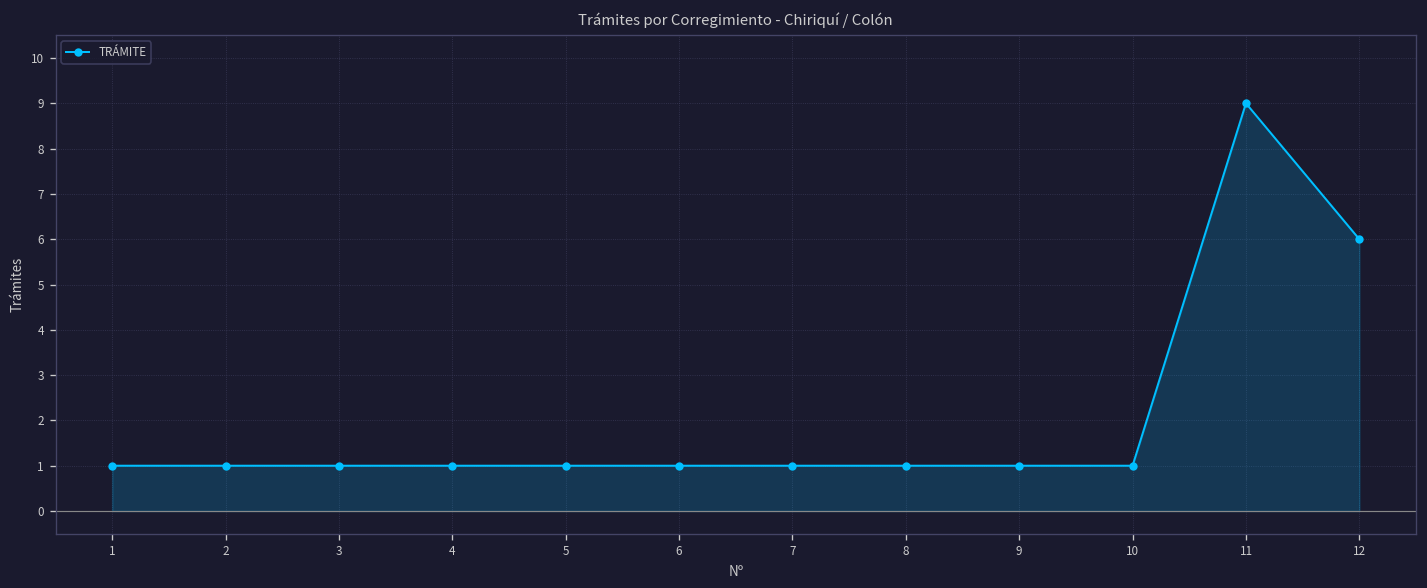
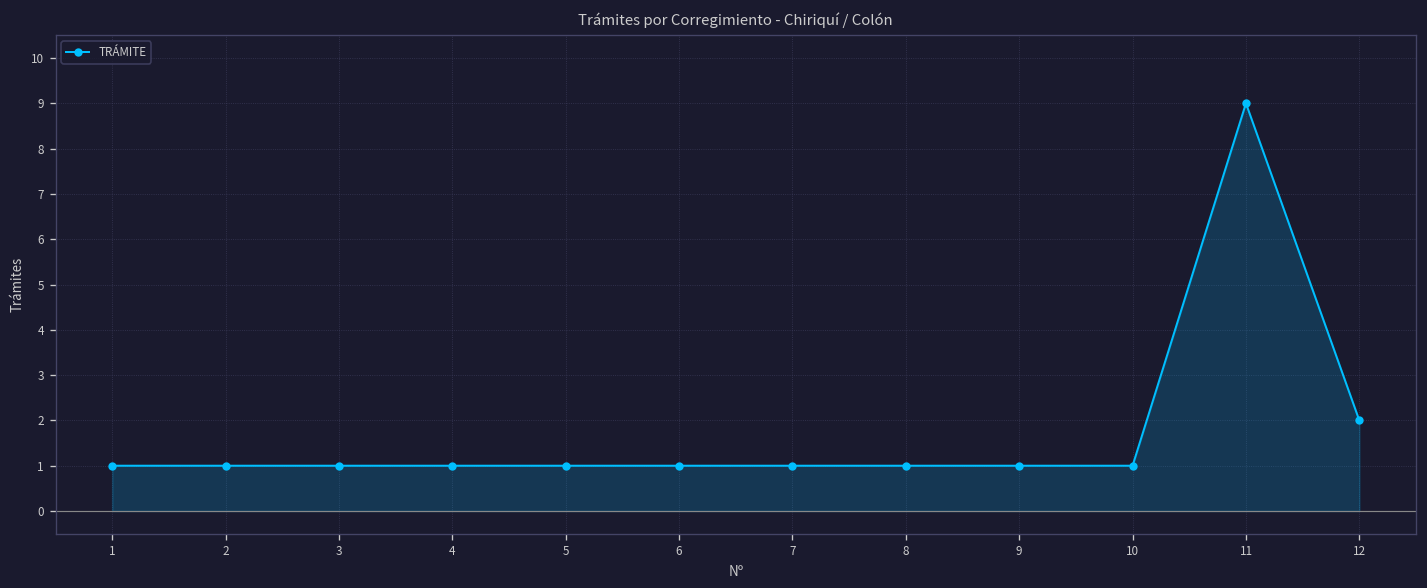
12: 6 -> 2
